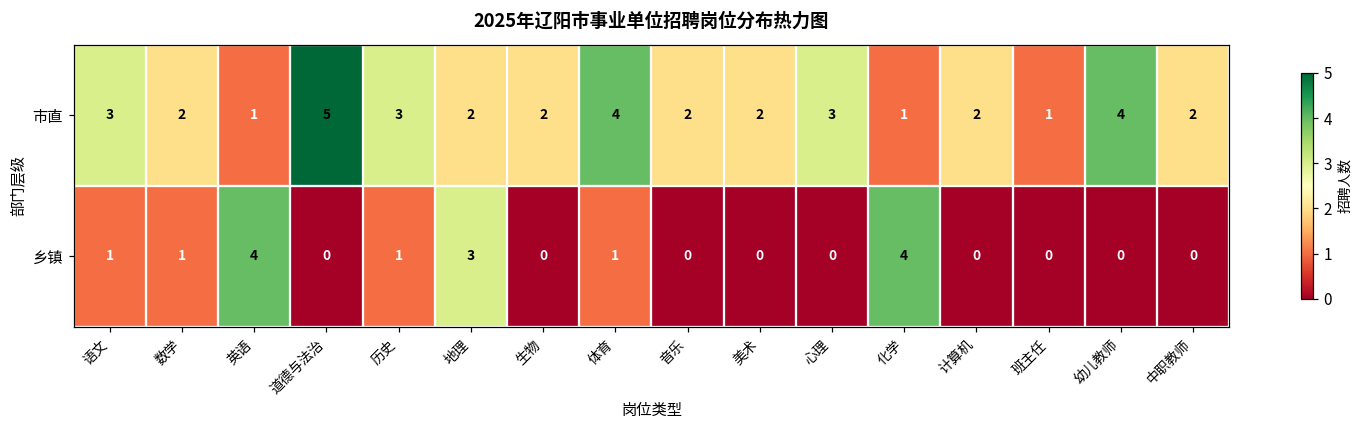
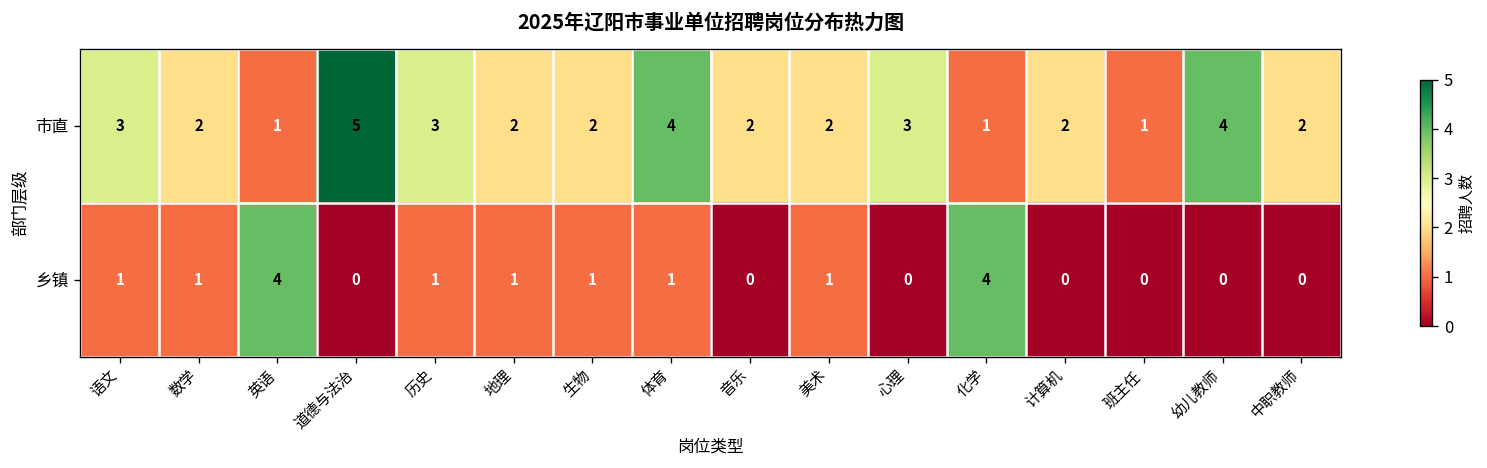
乡镇, 地理: 3 -> 1
乡镇, 生物: 0 -> 1
乡镇, 美术: 0 -> 1
